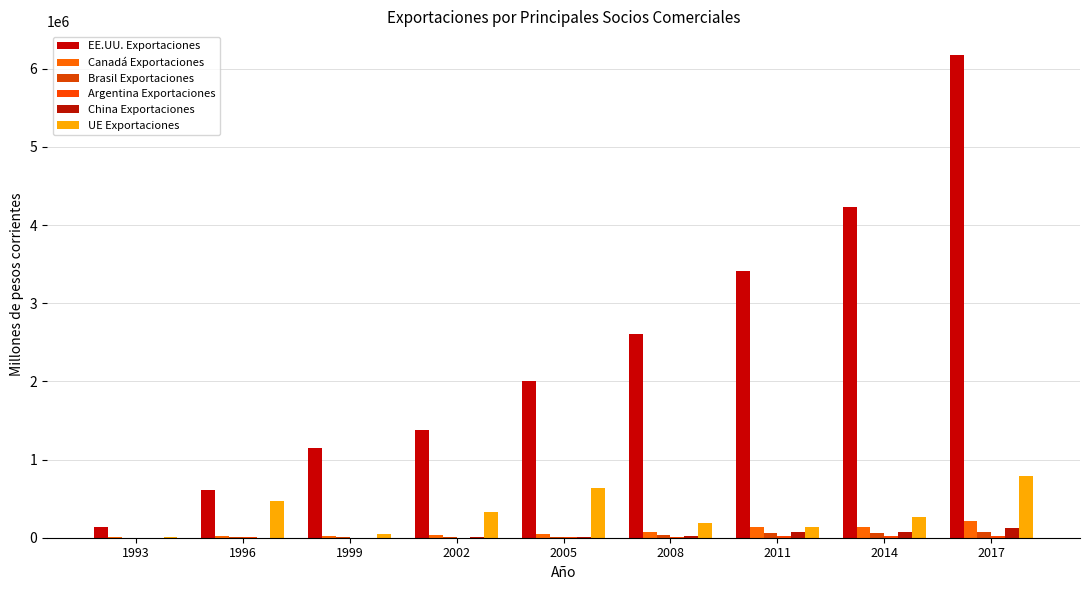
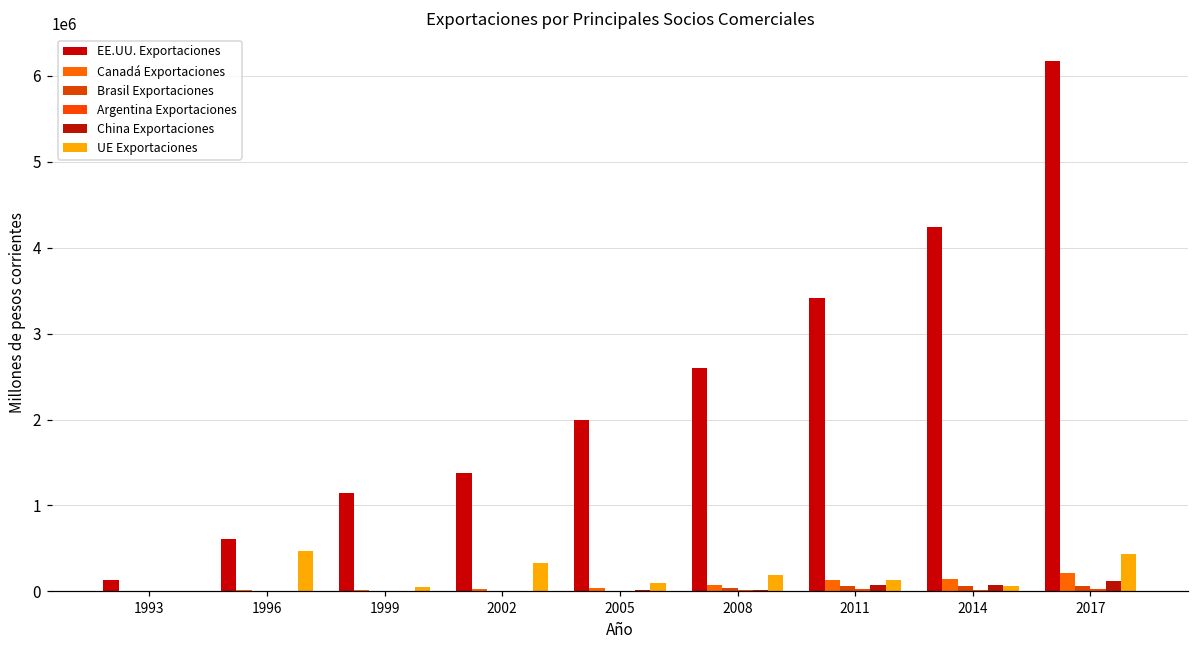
UE Exportaciones, 2005: 600000 -> 100000
UE Exportaciones, 2014: 300000 -> 100000
UE Exportaciones, 2017: 800000 -> 400000
